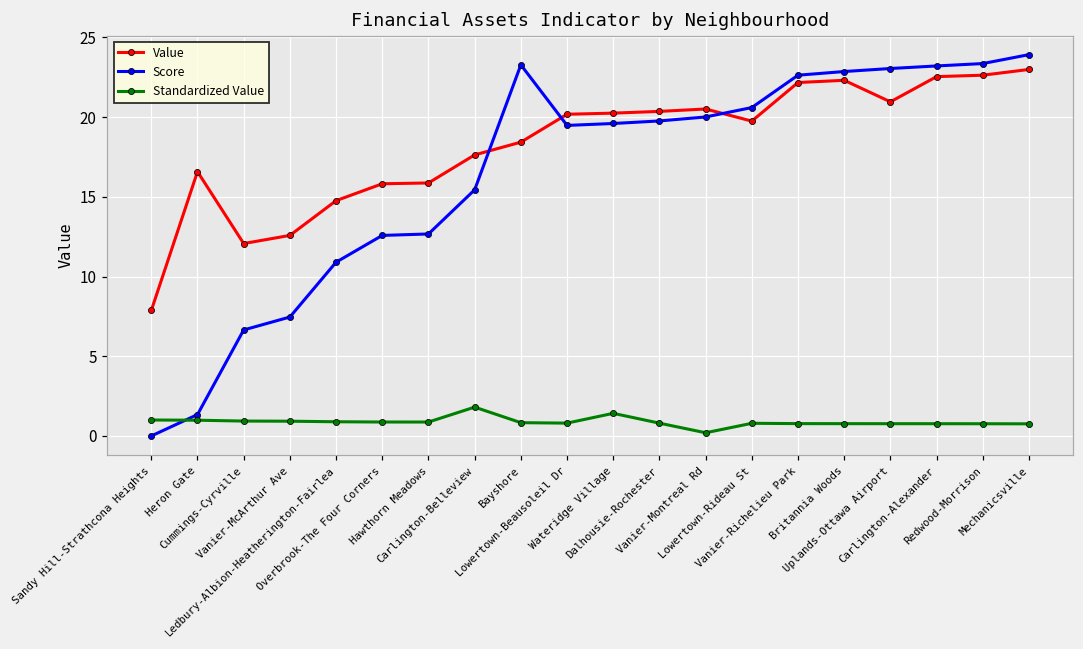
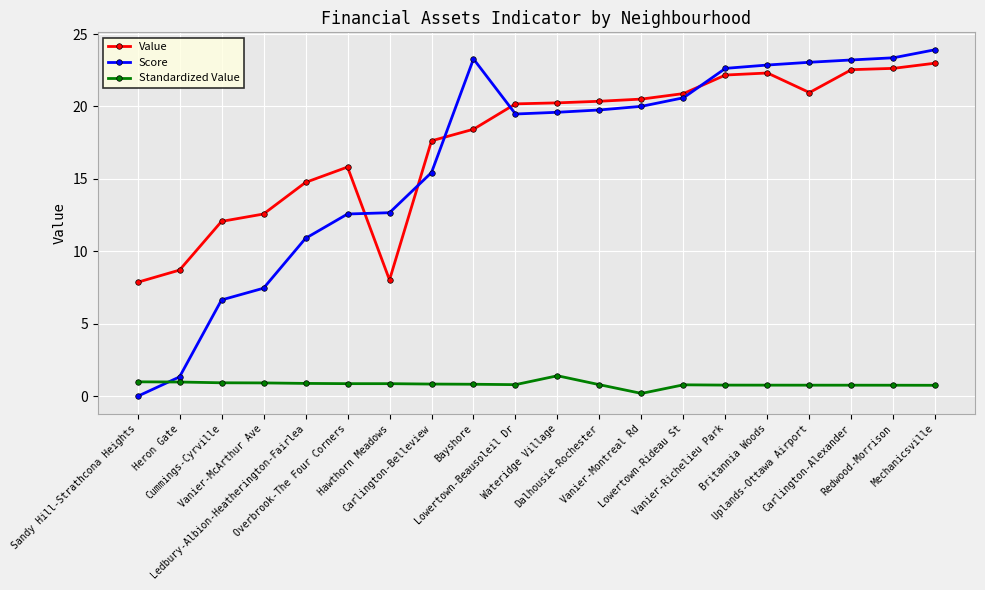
Value, Heron Gate: 16.6 -> 8.7
Value, Hawthorn Meadows: 15.9 -> 8.0
Standardized Value, Carlington-Belleview: 1.8 -> 0.8
Value, Lowertown-Rideau St: 19.8 -> 20.9
